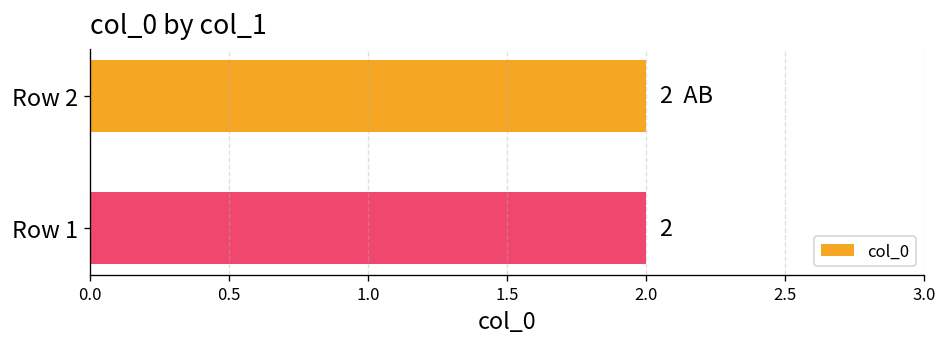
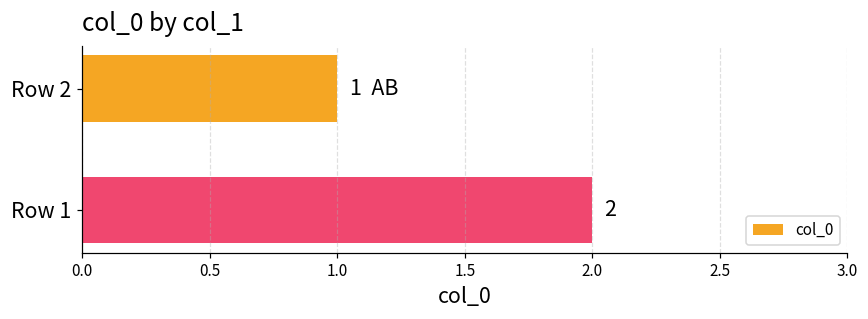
Row 2: 2 -> 1
